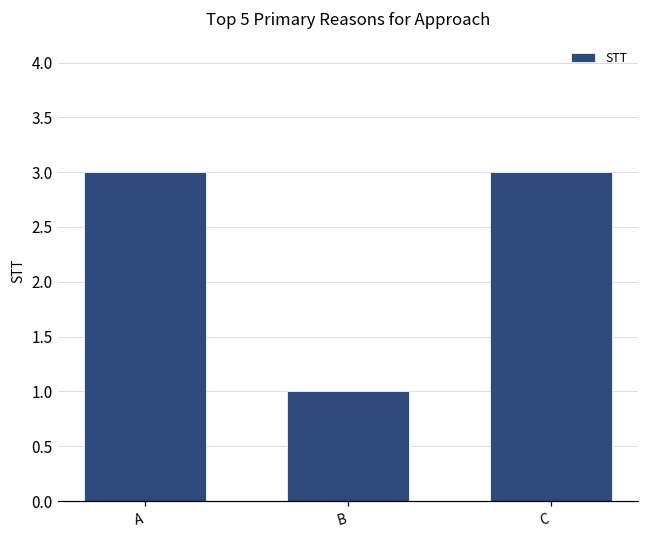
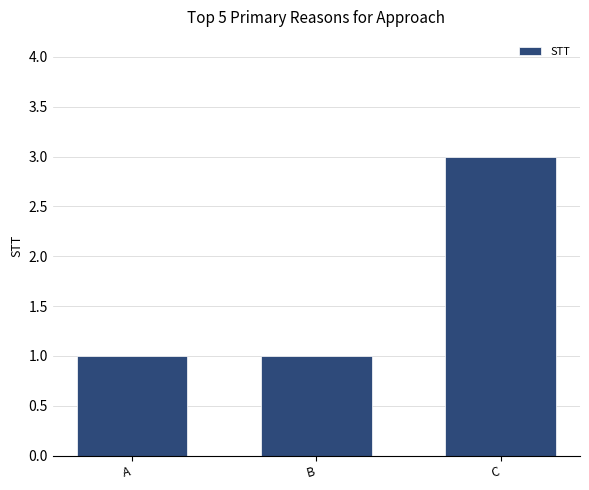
A: 3 -> 1
